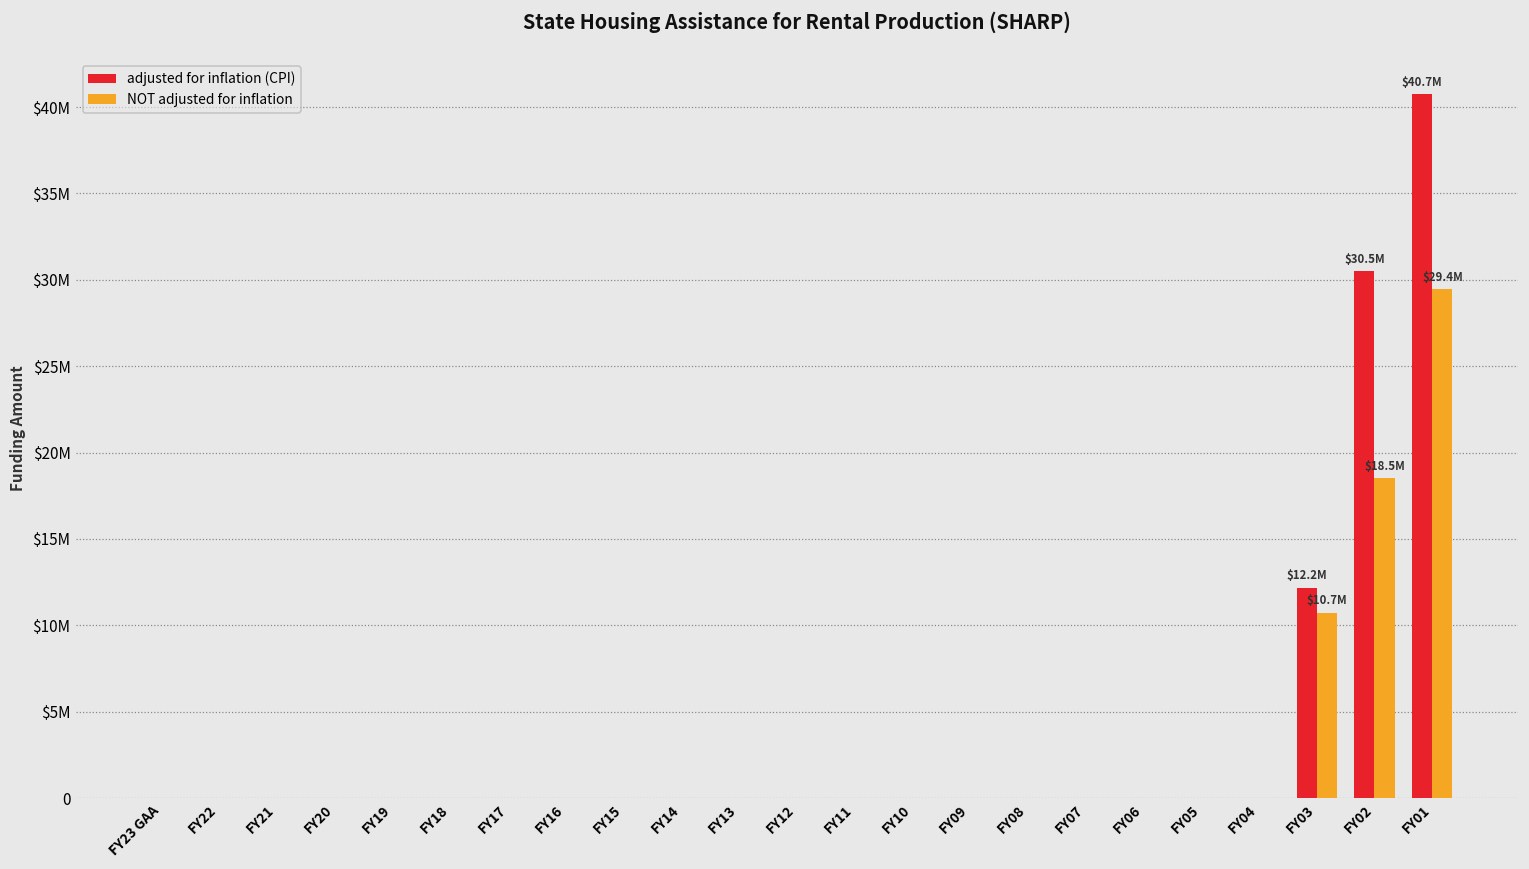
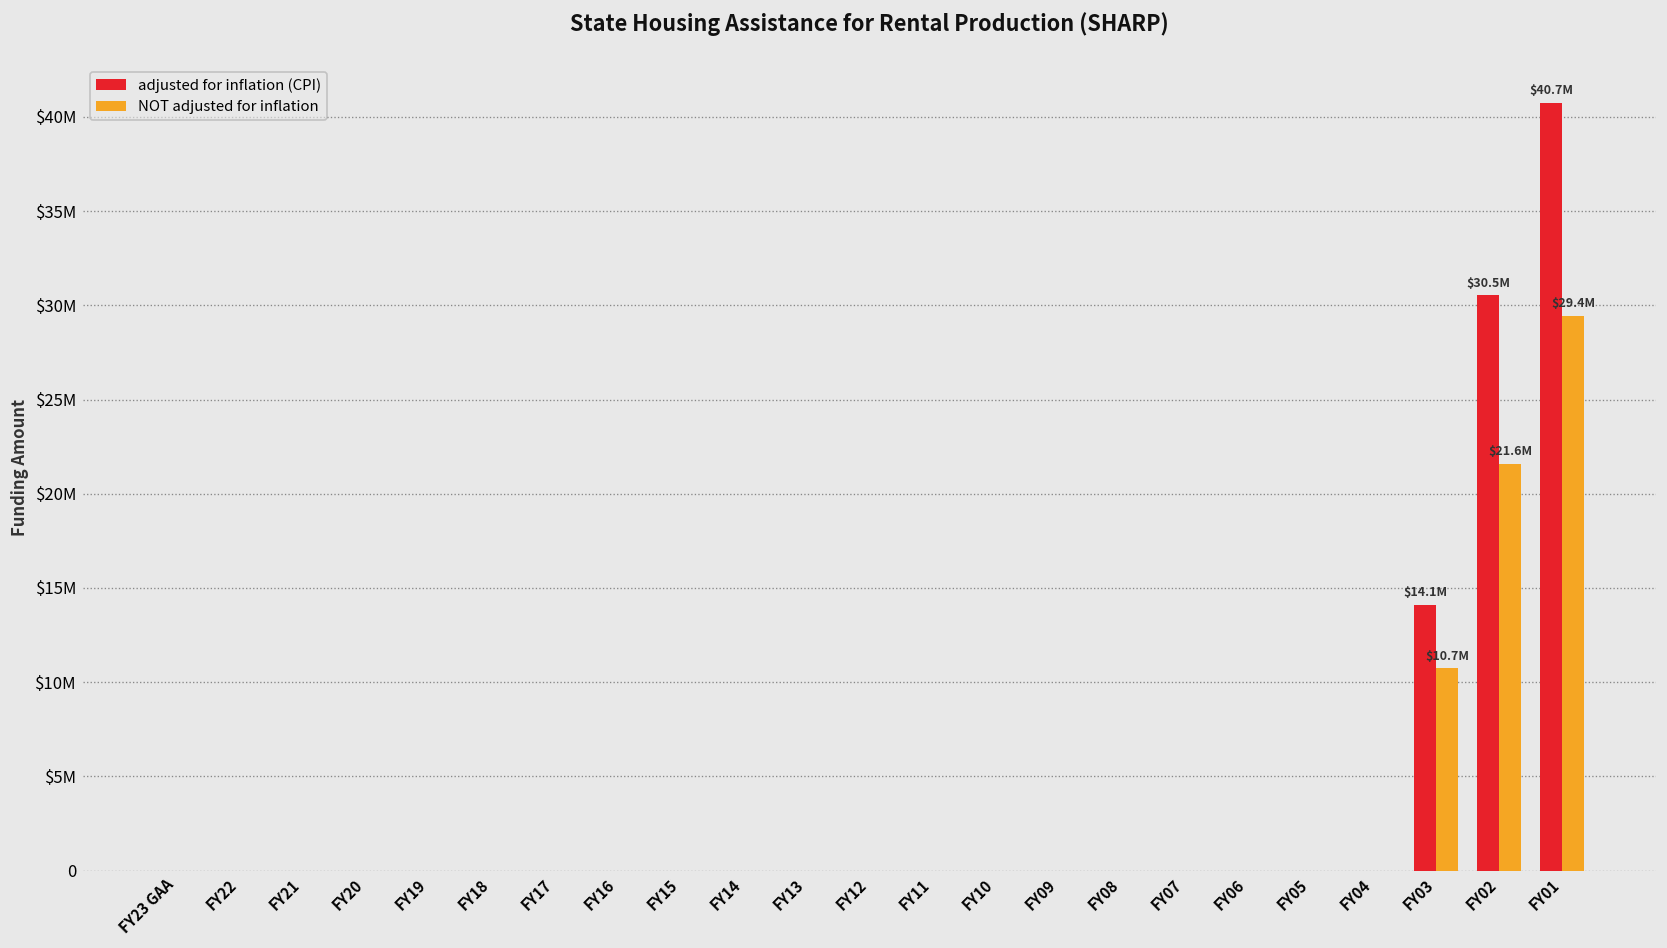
adjusted for inflation (CPI), FY03: $12.2M -> $14.1M
NOT adjusted for inflation, FY02: $18.5M -> $21.6M
